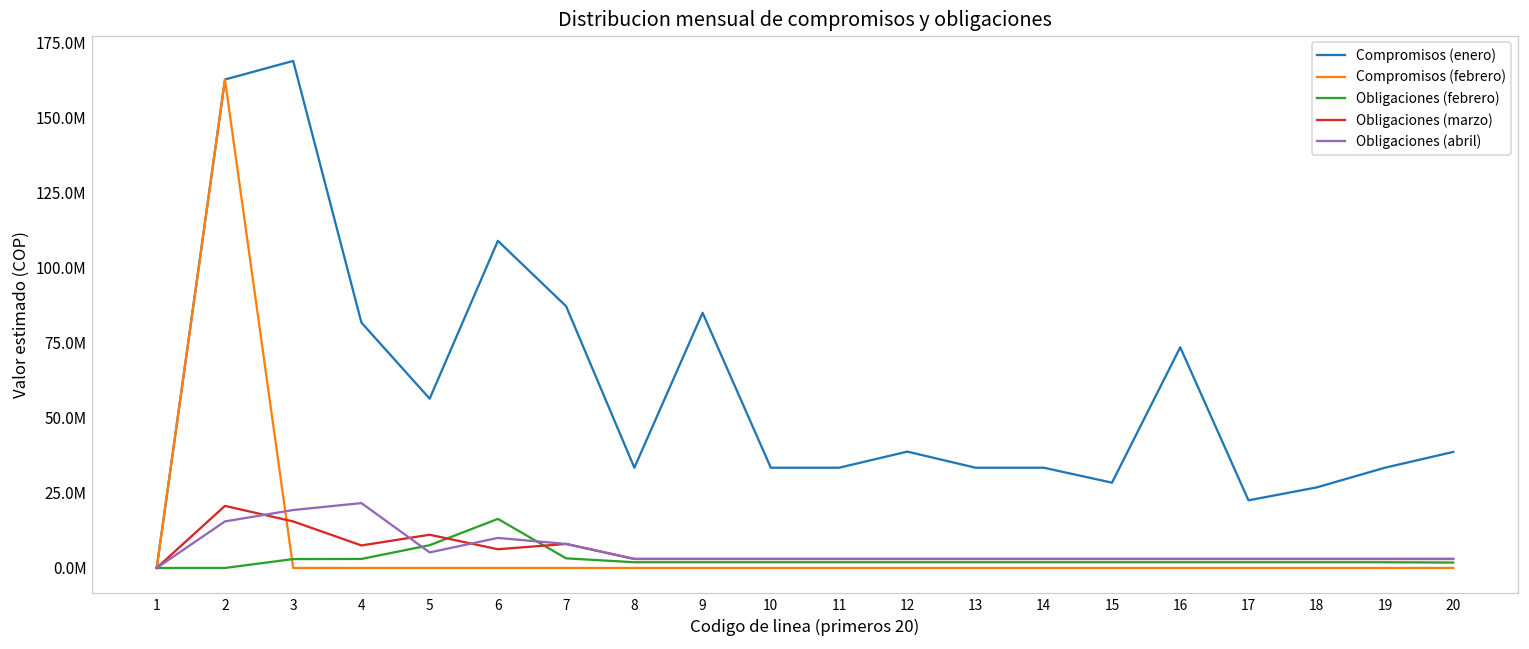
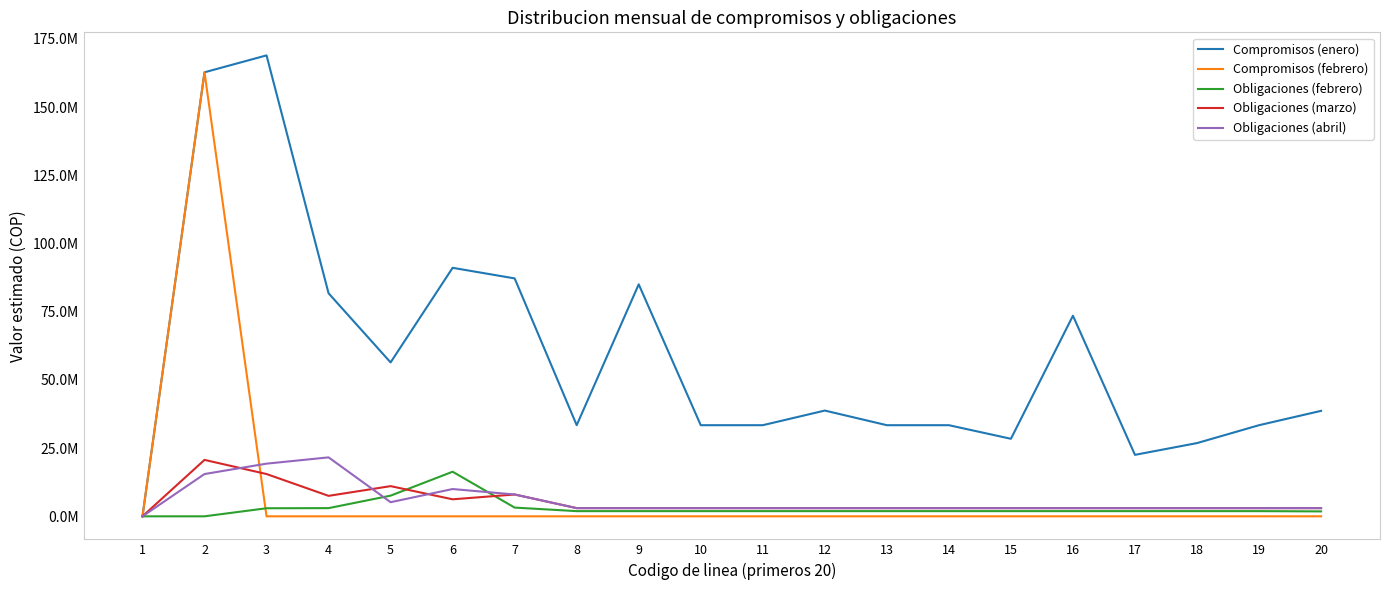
Compromisos (enero), 6: 109000000 -> 91000000
